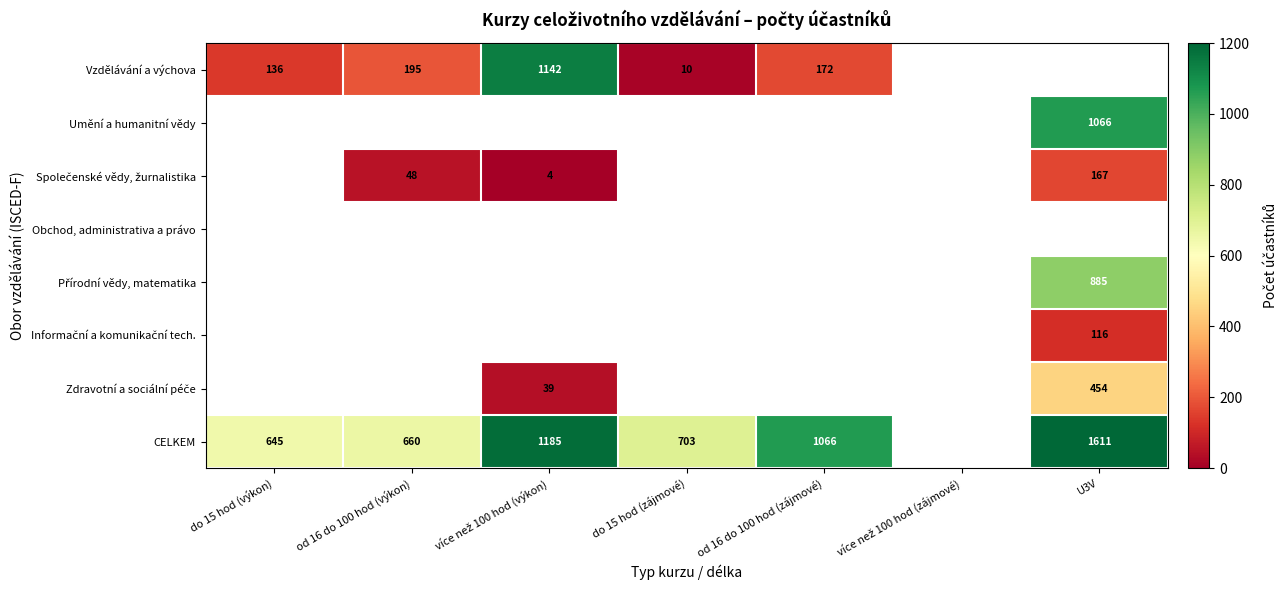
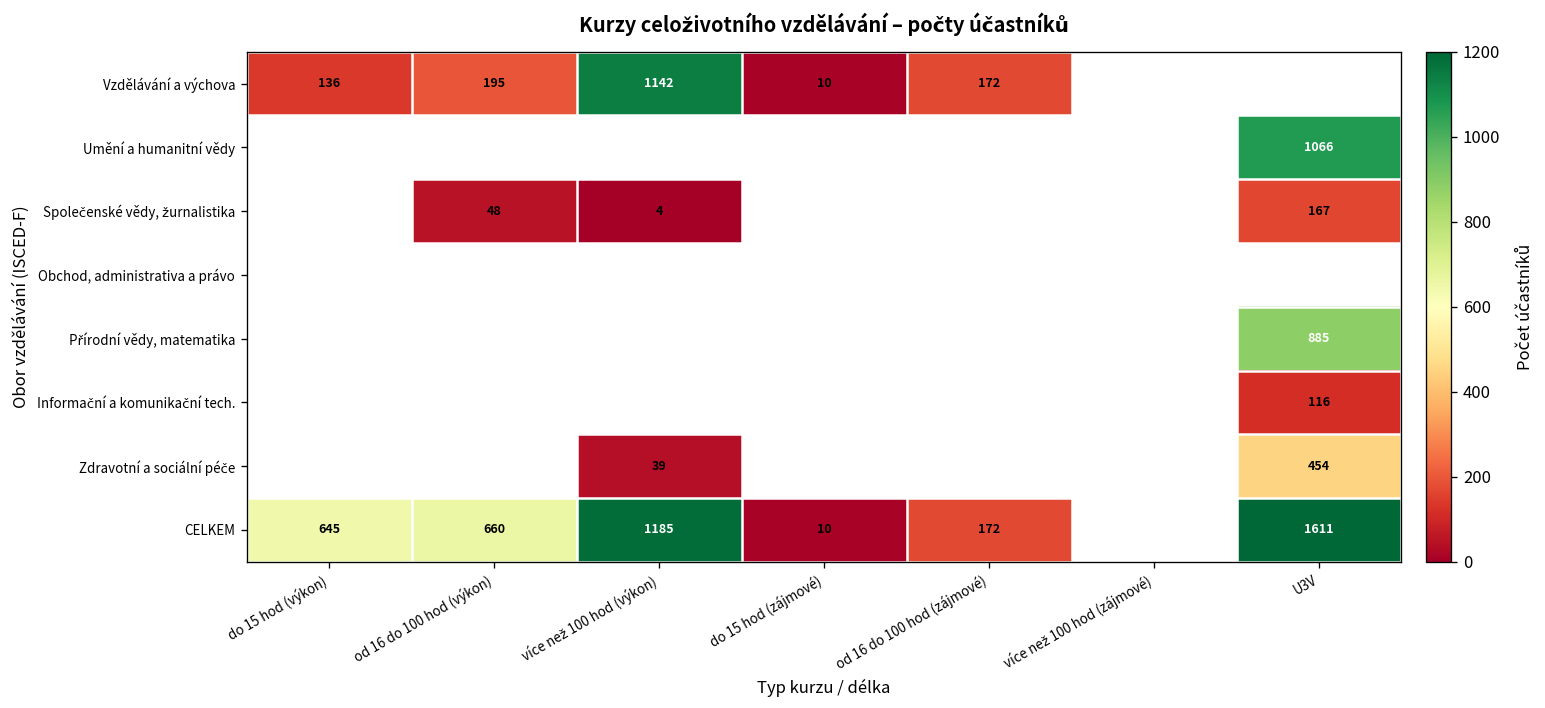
CELKEM, do 15 hod (zájmové): 703 -> 10
CELKEM, od 16 do 100 hod (zájmové): 1066 -> 172
